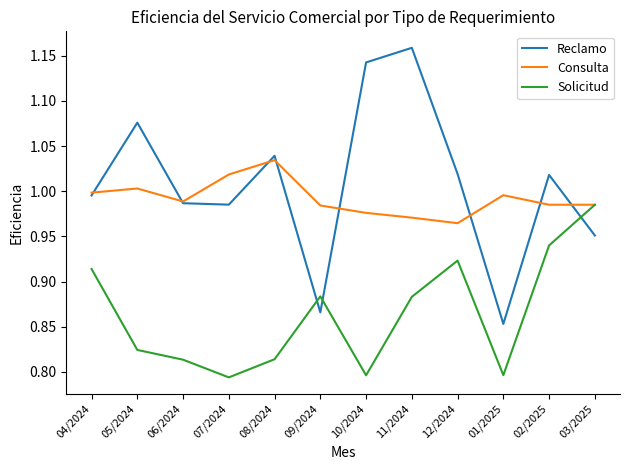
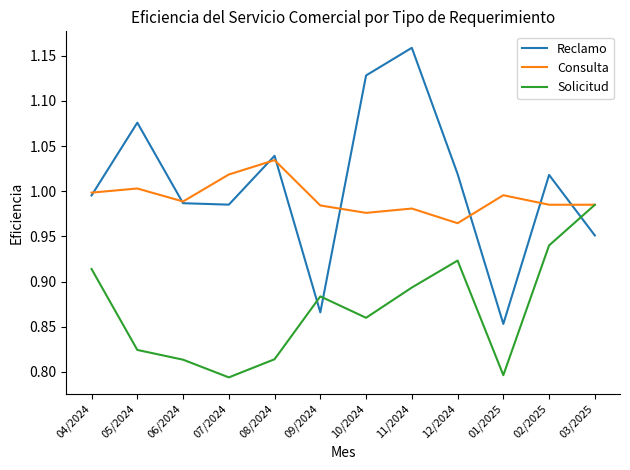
Reclamo, 10/2024: 1.14 -> 1.13
Solicitud, 10/2024: 0.80 -> 0.86
Consulta, 11/2024: 0.97 -> 0.98
Solicitud, 11/2024: 0.88 -> 0.89
